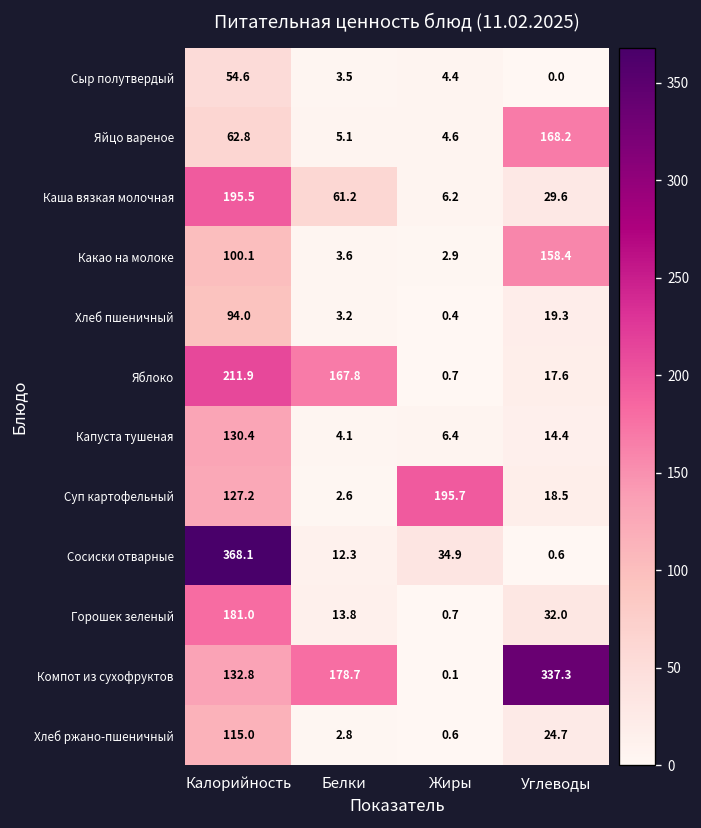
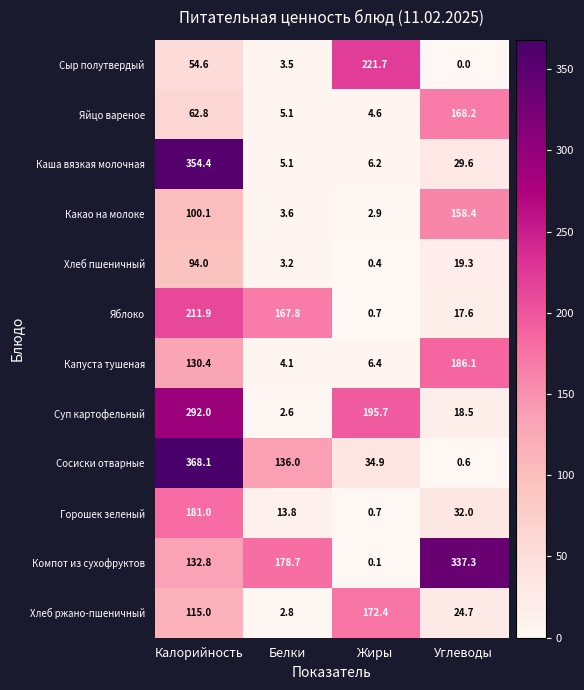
Сыр полутвердый, Жиры: 4.4 -> 221.7
Каша вязкая молочная, Калорийность: 195.5 -> 354.4
Каша вязкая молочная, Белки: 61.2 -> 5.1
Капуста тушеная, Углеводы: 14.4 -> 186.1
Суп картофельный, Калорийность: 127.2 -> 292.0
Сосиски отварные, Белки: 12.3 -> 136.0
Хлеб ржано-пшеничный, Жиры: 0.6 -> 172.4
